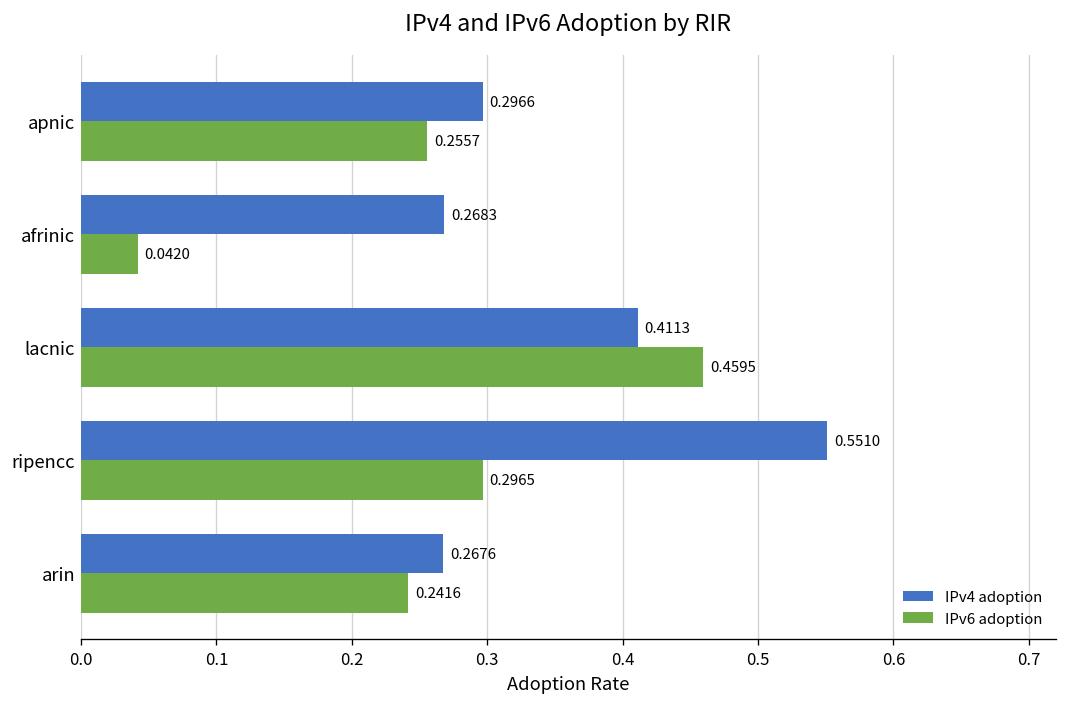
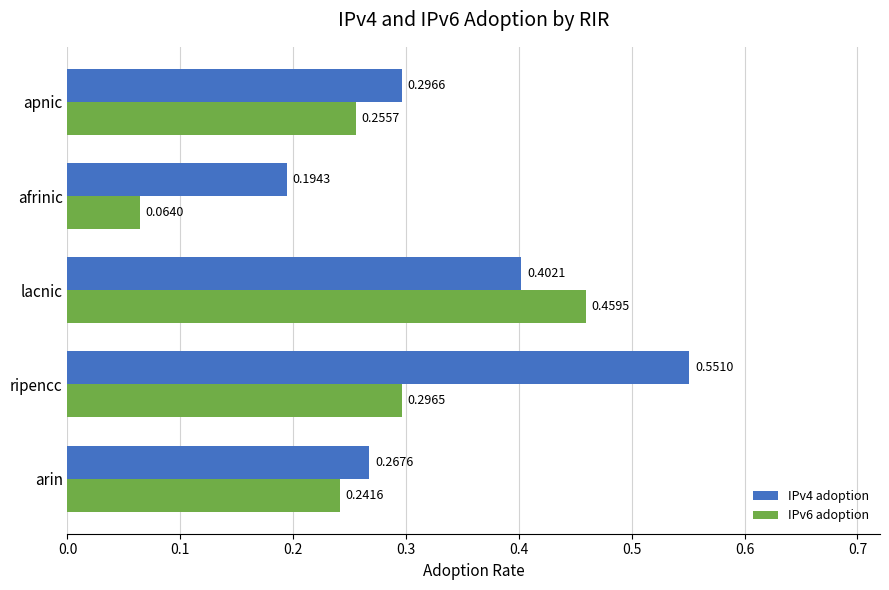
IPv4 adoption, afrinic: 0.2683 -> 0.1943
IPv6 adoption, afrinic: 0.0420 -> 0.0640
IPv4 adoption, lacnic: 0.4113 -> 0.4021
